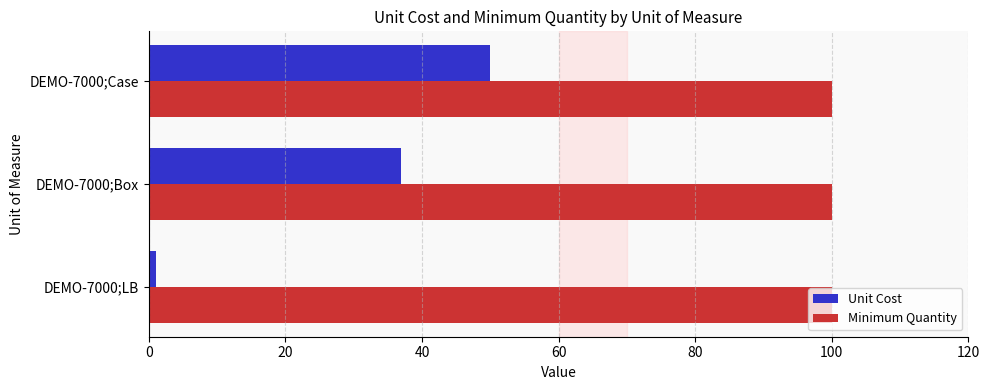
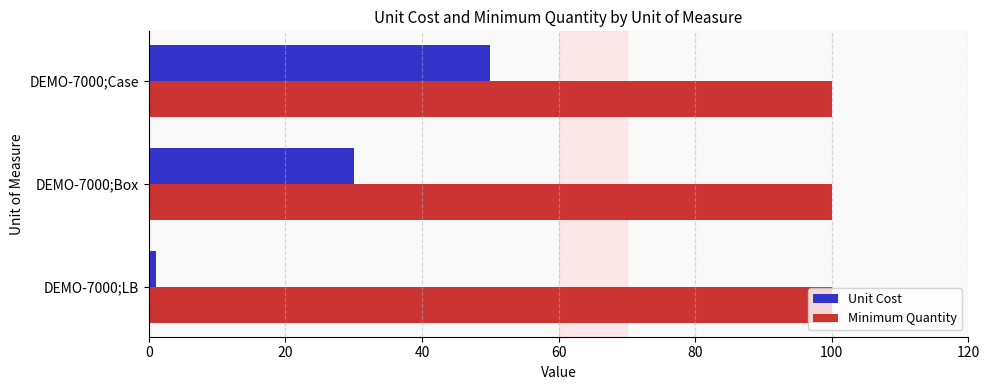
Unit Cost, DEMO-7000;Box: 37 -> 30
